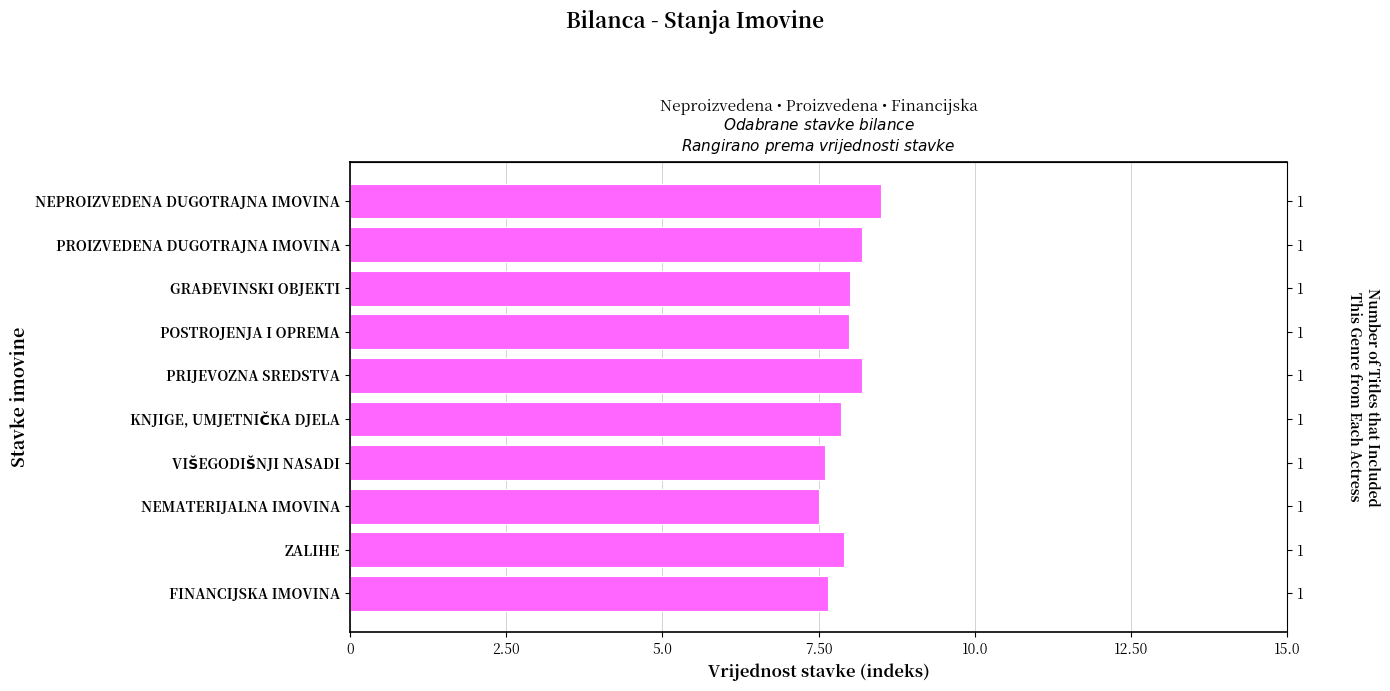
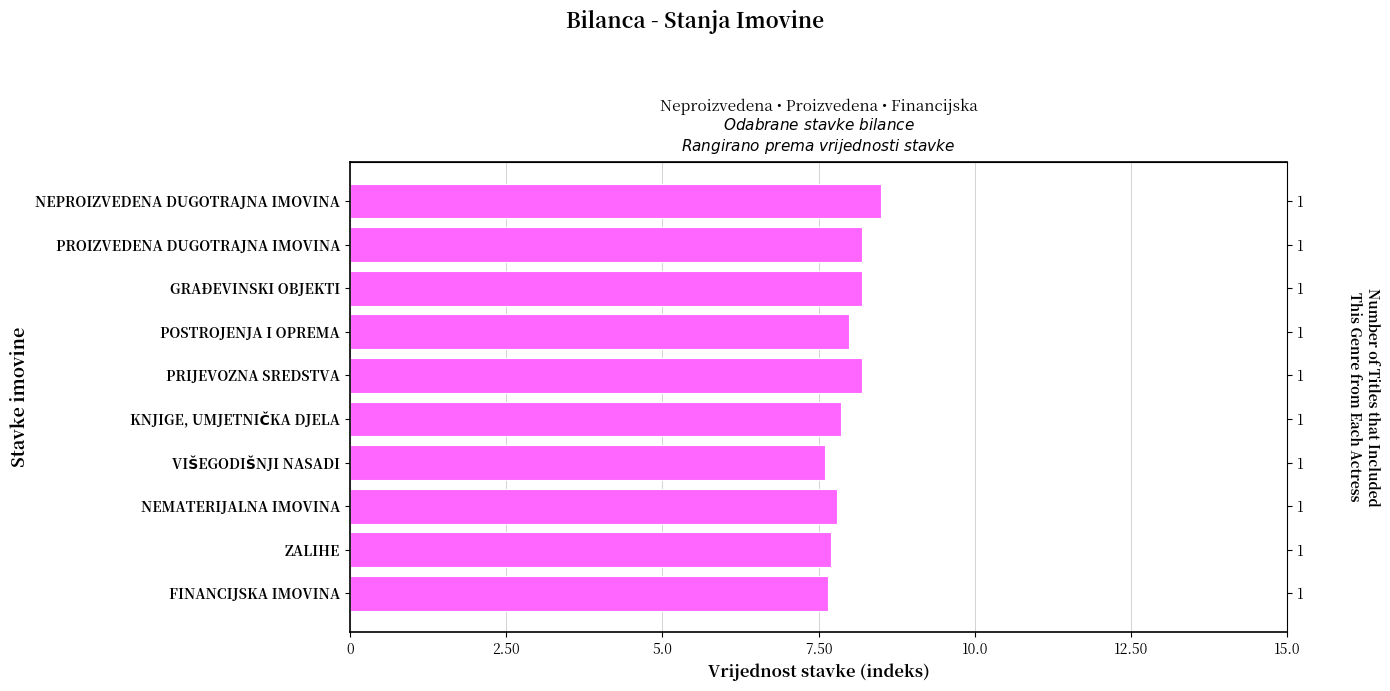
GRAĐEVINSKI OBJEKTI: 8.0 -> 8.2
NEMATERIJALNA IMOVINA: 7.5 -> 7.8
ZALIHE: 7.9 -> 7.7
